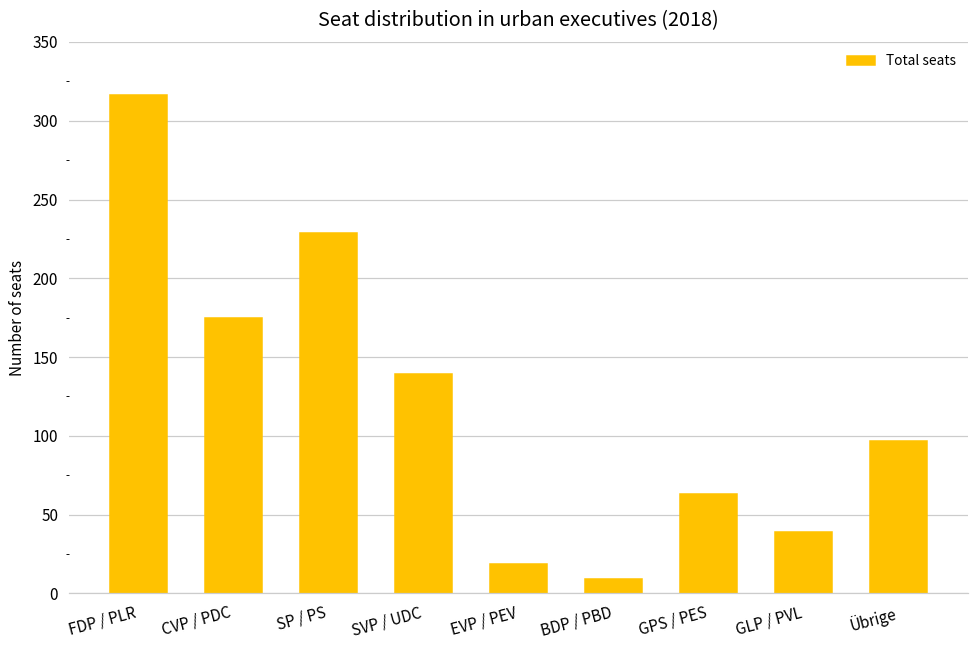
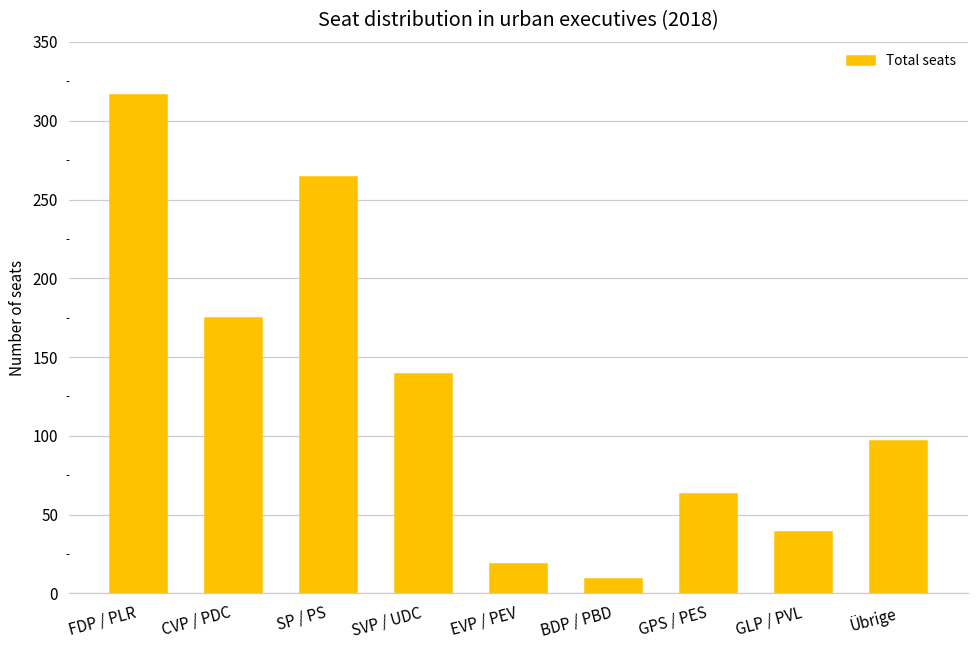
SP / PS: 229 -> 264
